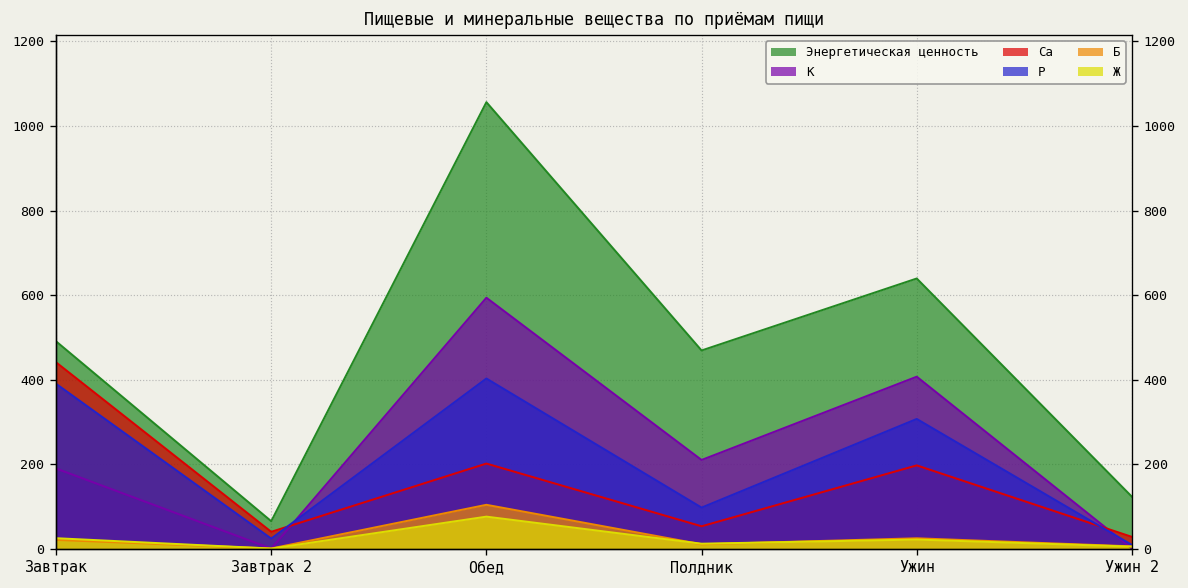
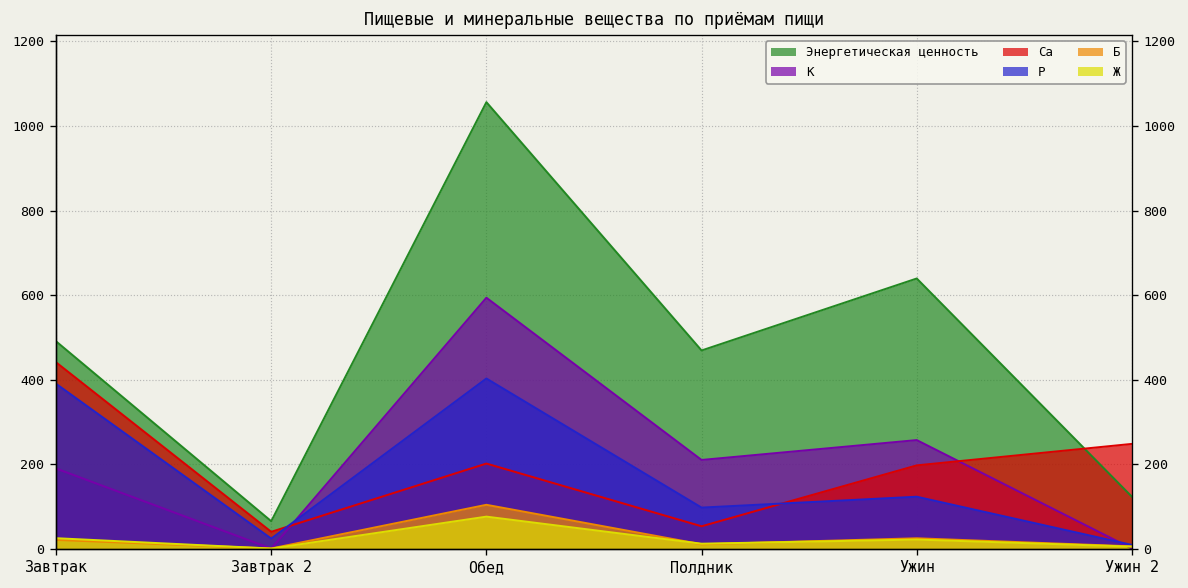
K, Ужин: 410 -> 260
P, Ужин: 310 -> 120
Ca, Ужин 2: 30 -> 250
